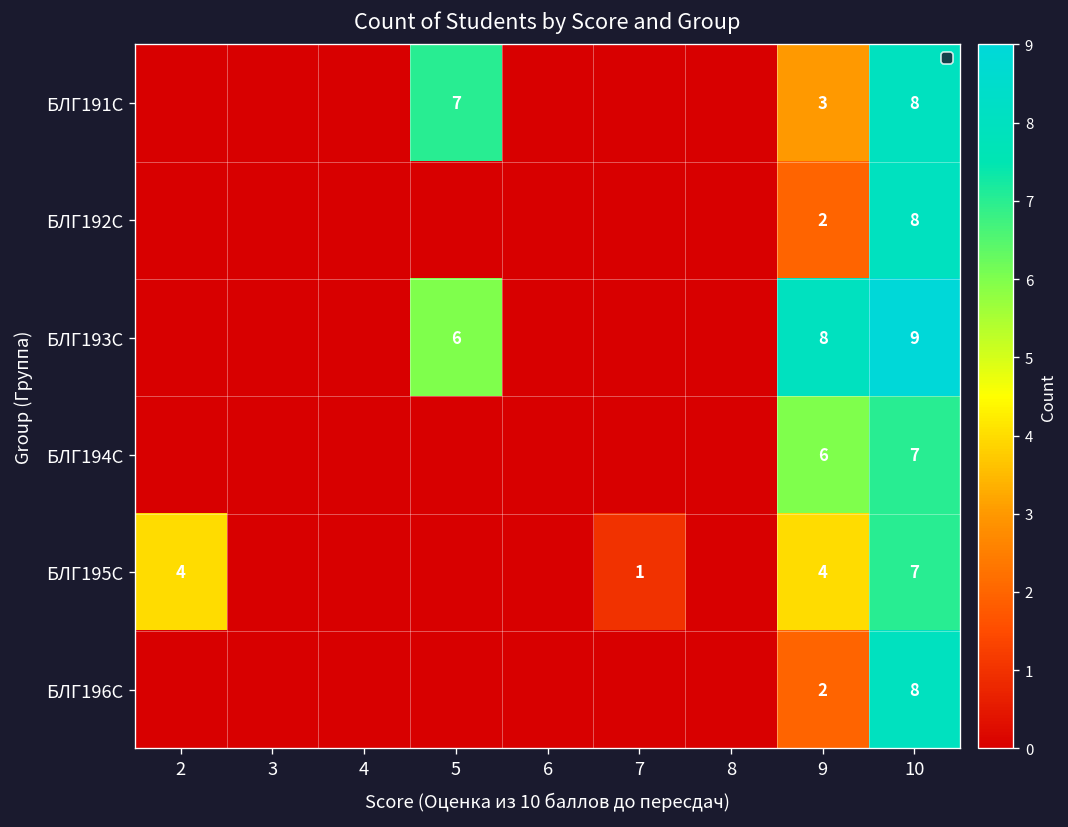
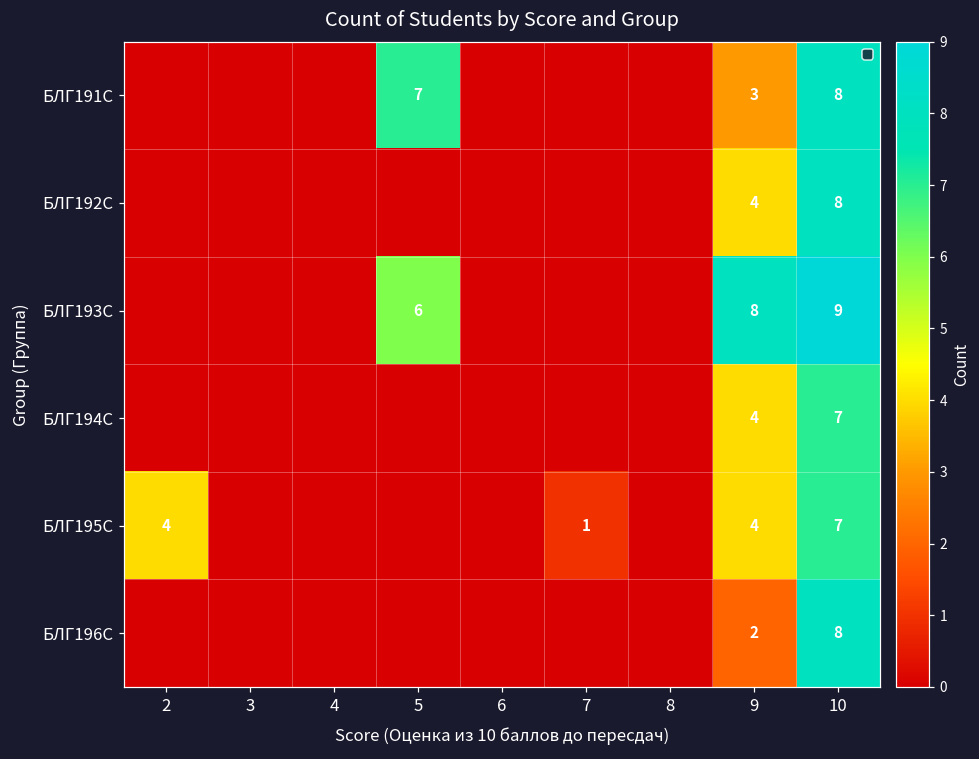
БЛГ192С, 9: 2 -> 4
БЛГ194С, 9: 6 -> 4
